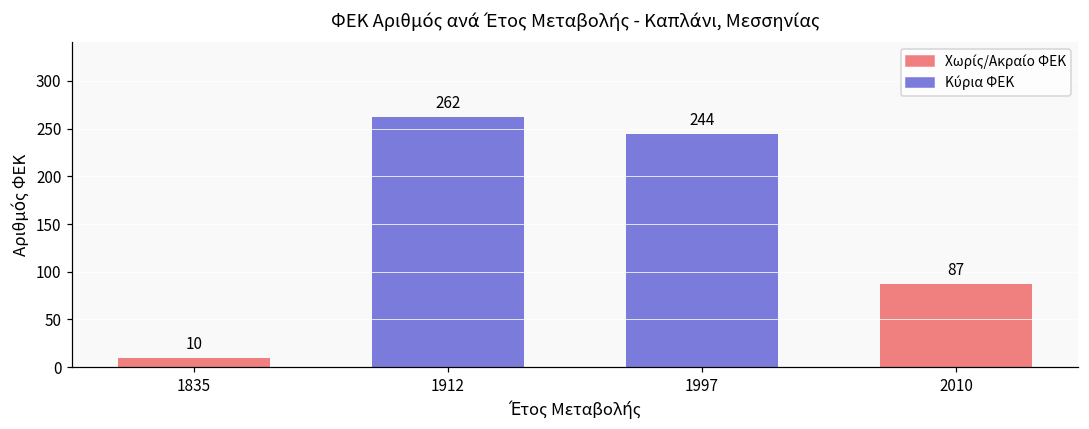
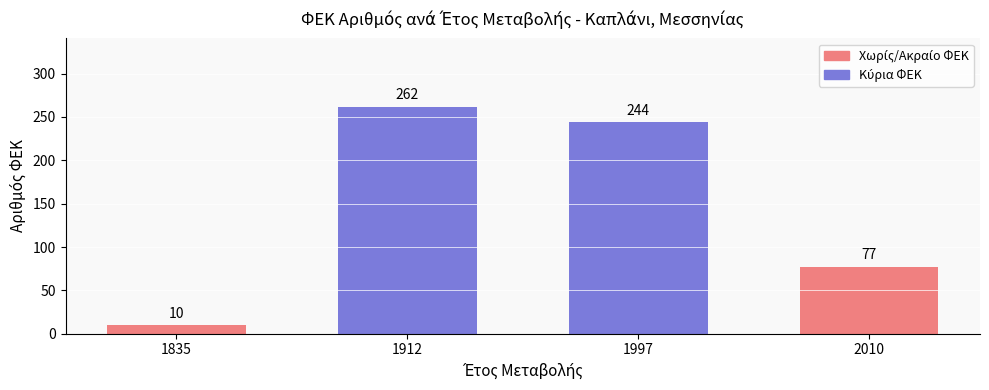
2010: 87 -> 77
